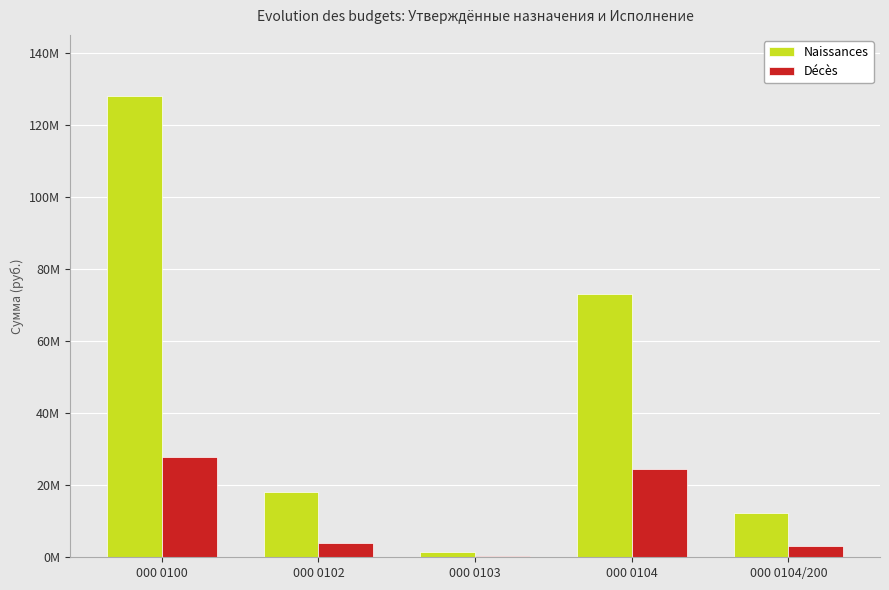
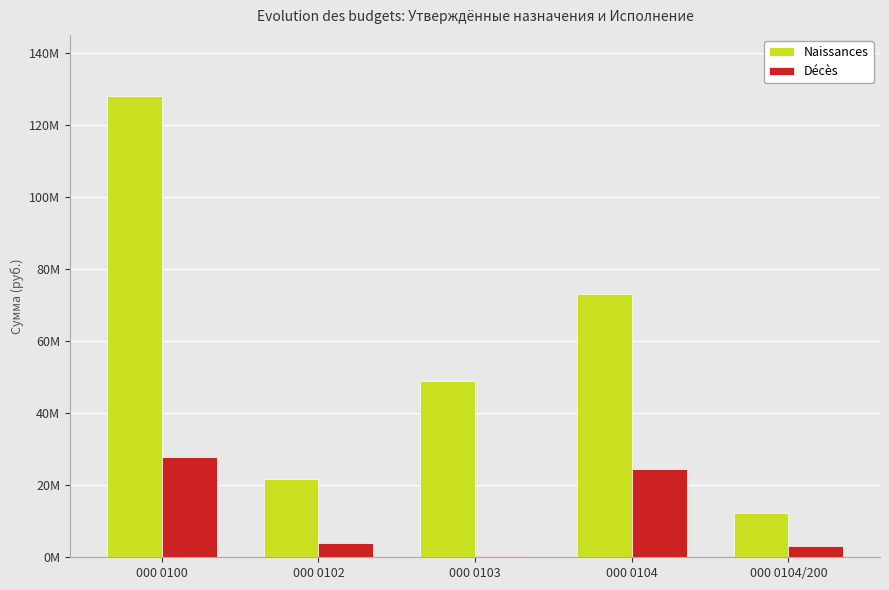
Naissances, 000 0102: 18000000 -> 22000000
Naissances, 000 0103: 1000000 -> 49000000
